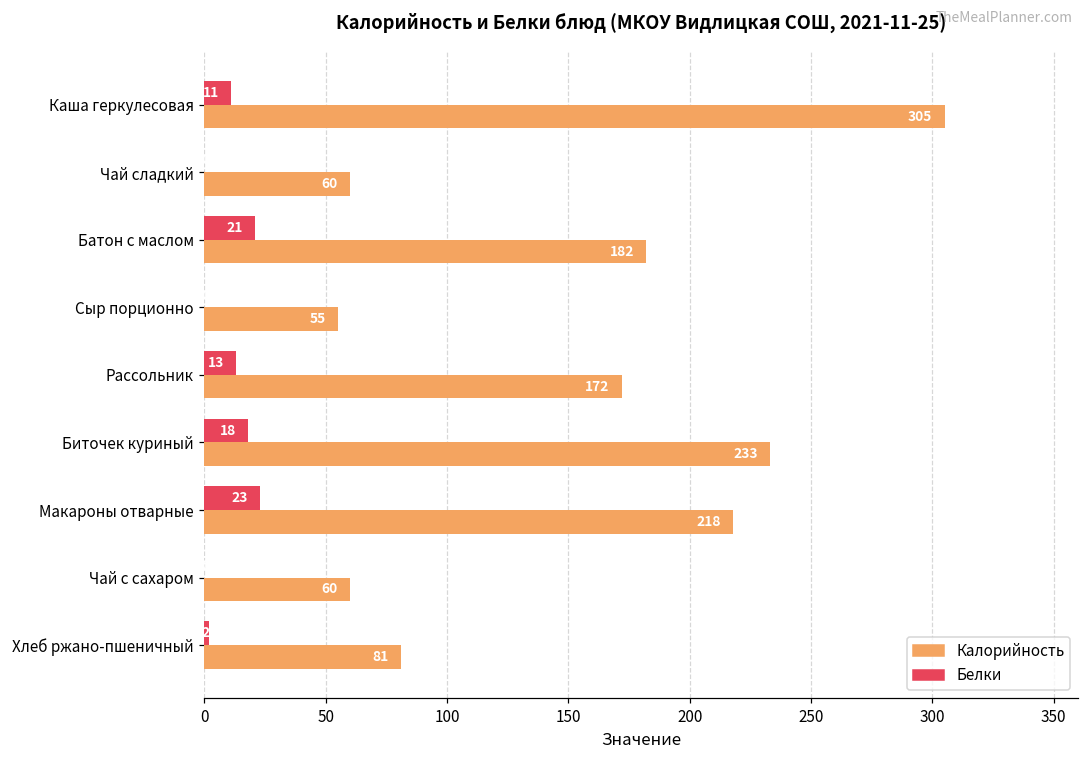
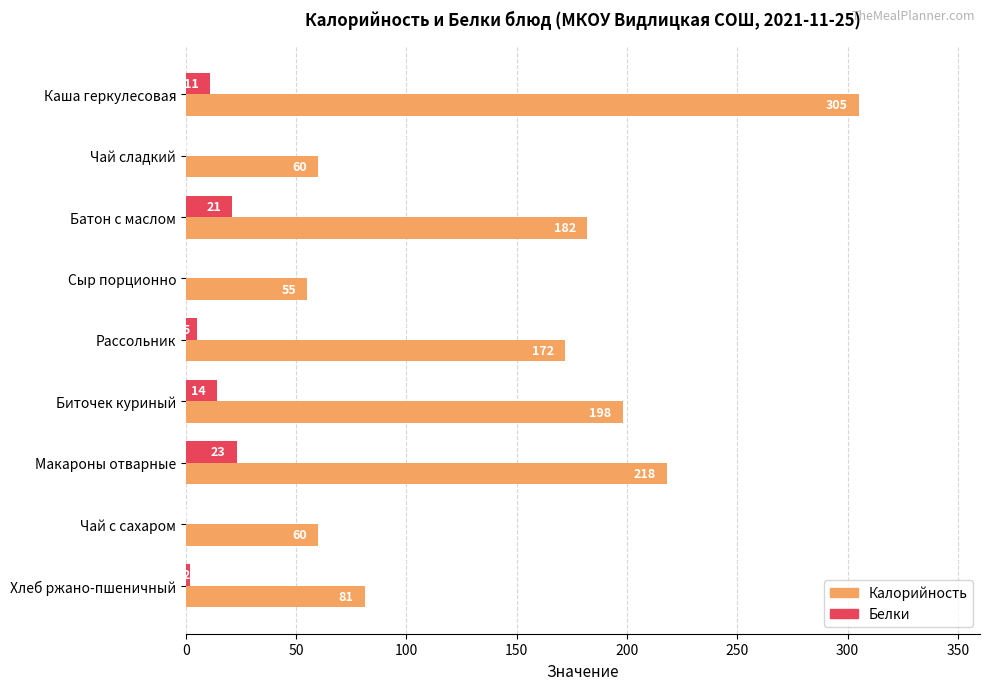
Белки, Рассольник: 13 -> 5
Белки, Биточек куриный: 18 -> 14
Калорийность, Биточек куриный: 233 -> 198
